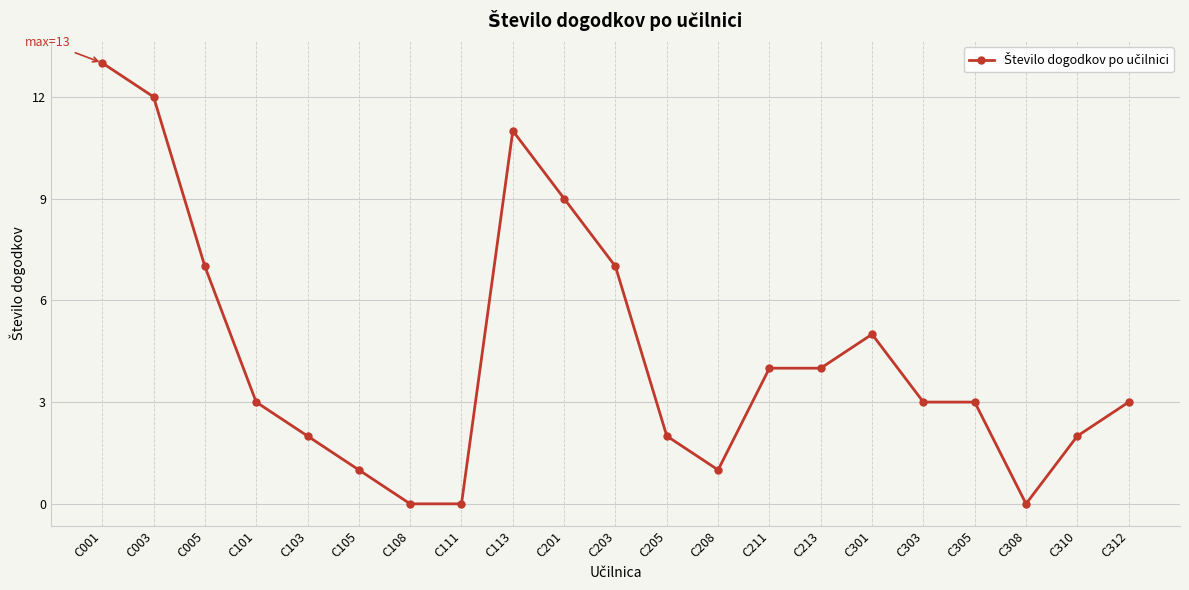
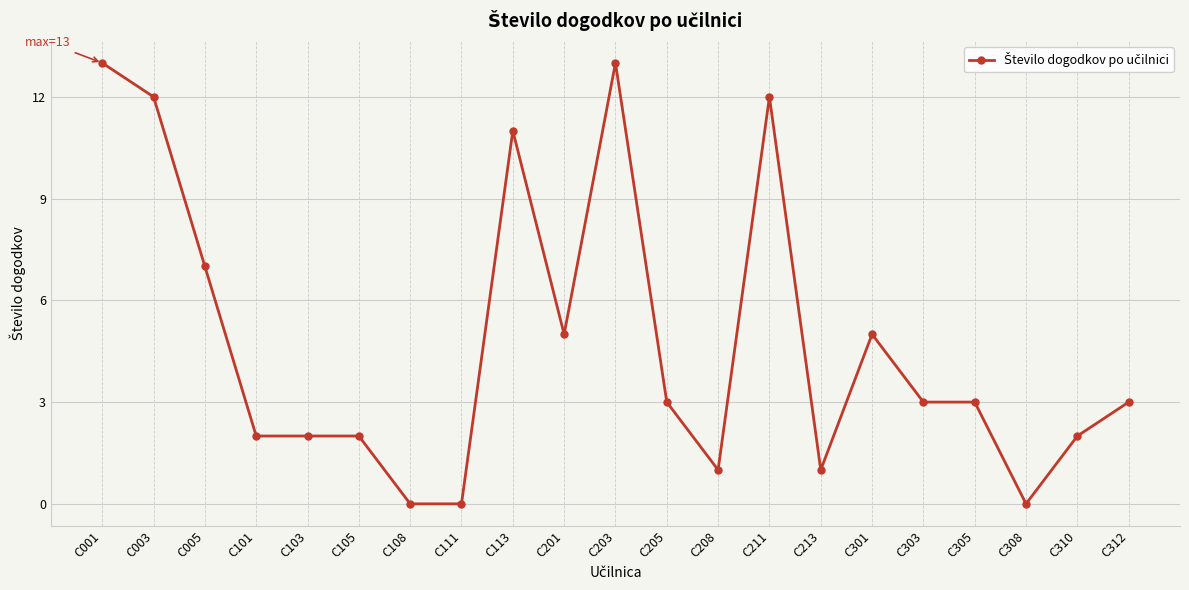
C101: 3 -> 2
C105: 1 -> 2
C201: 9 -> 5
C203: 7 -> 13
C205: 2 -> 3
C211: 4 -> 12
C213: 4 -> 1
